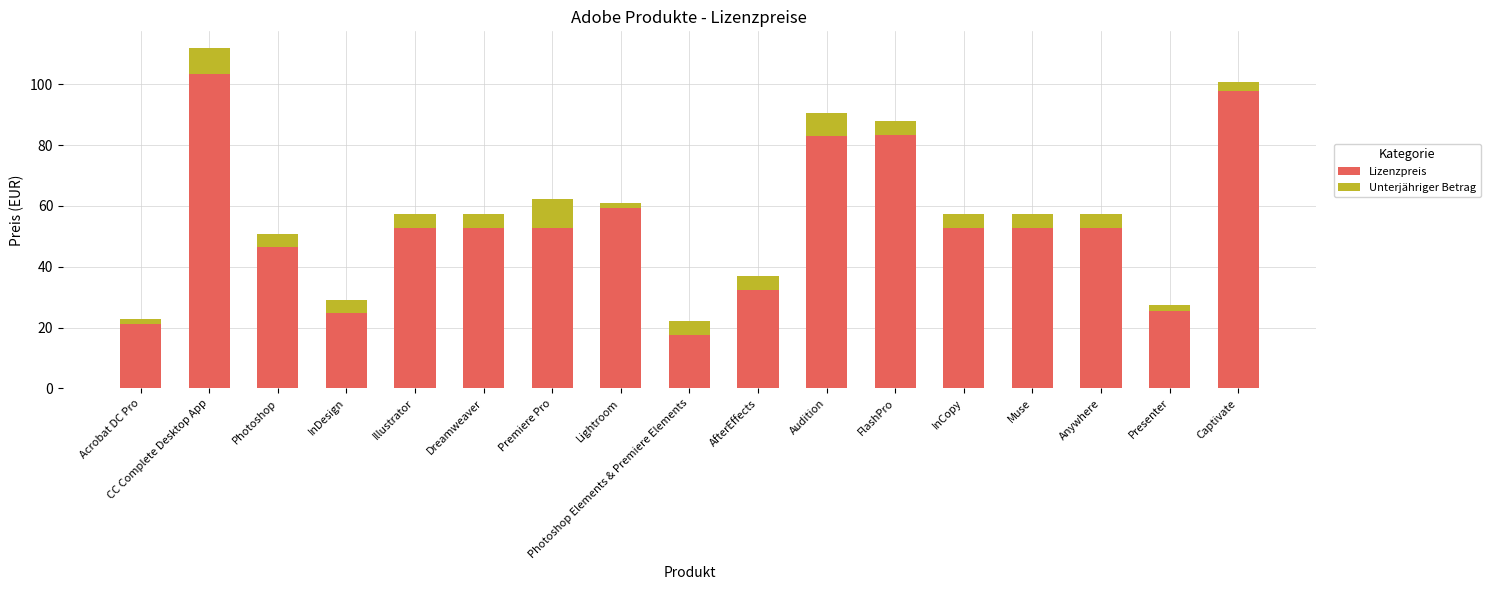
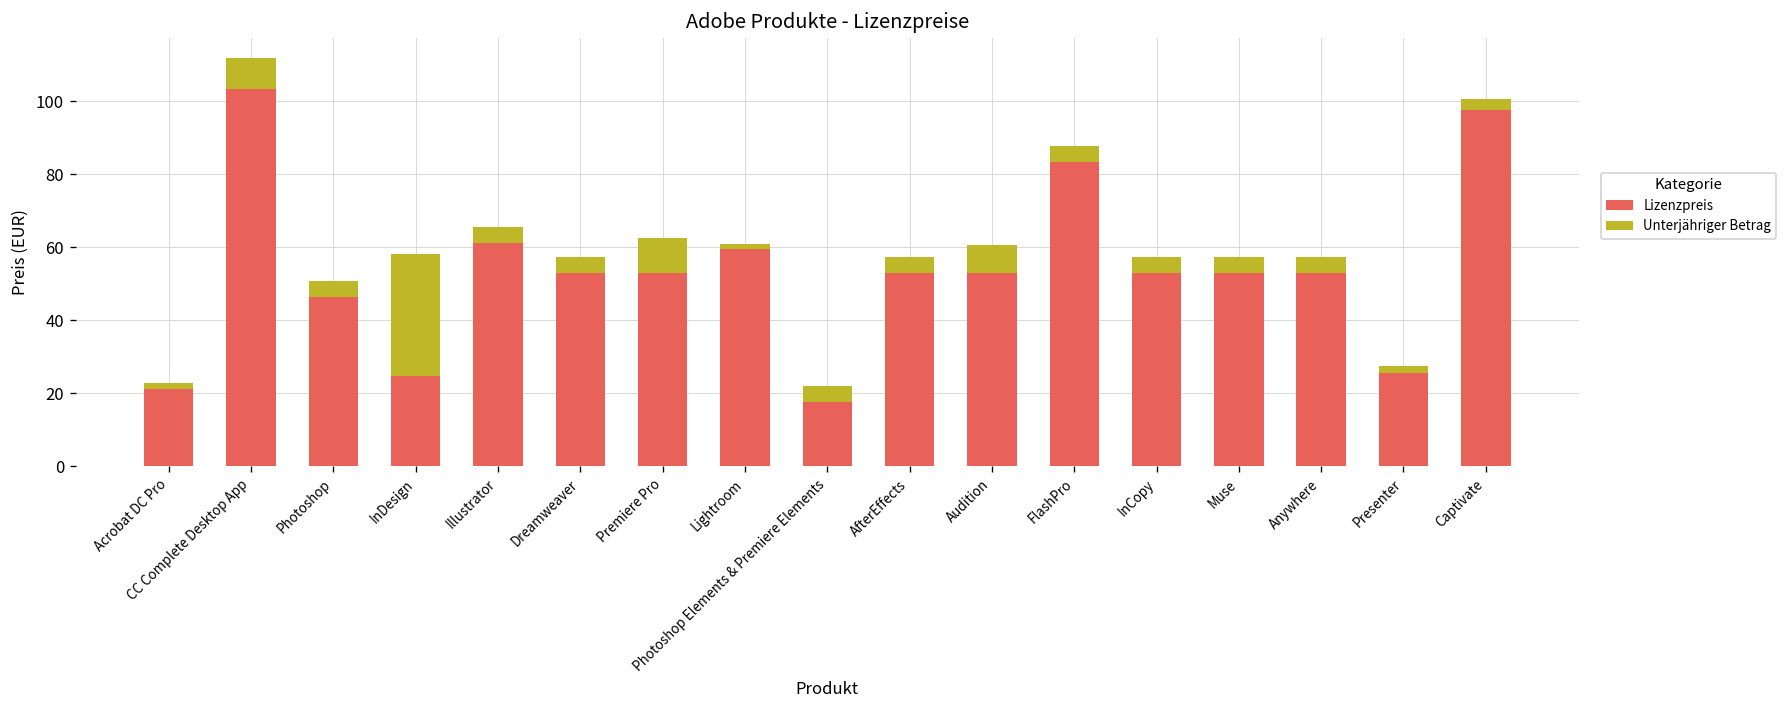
Unterjähriger Betrag, InDesign: 4 -> 33
Lizenzpreis, Illustrator: 53 -> 61
Lizenzpreis, AfterEffects: 33 -> 53
Lizenzpreis, Audition: 83 -> 53
